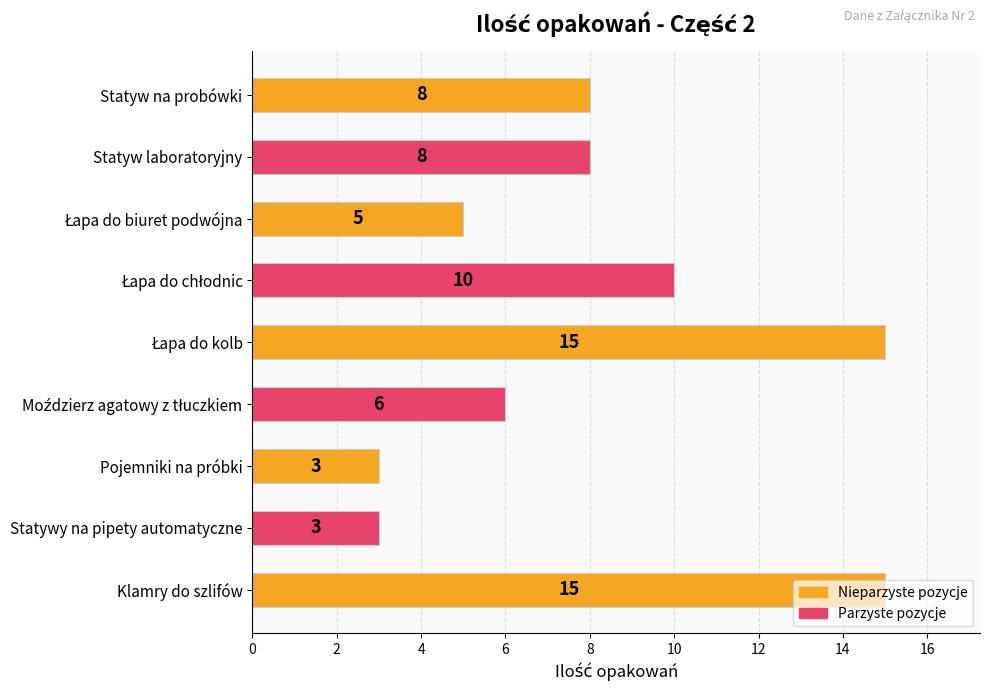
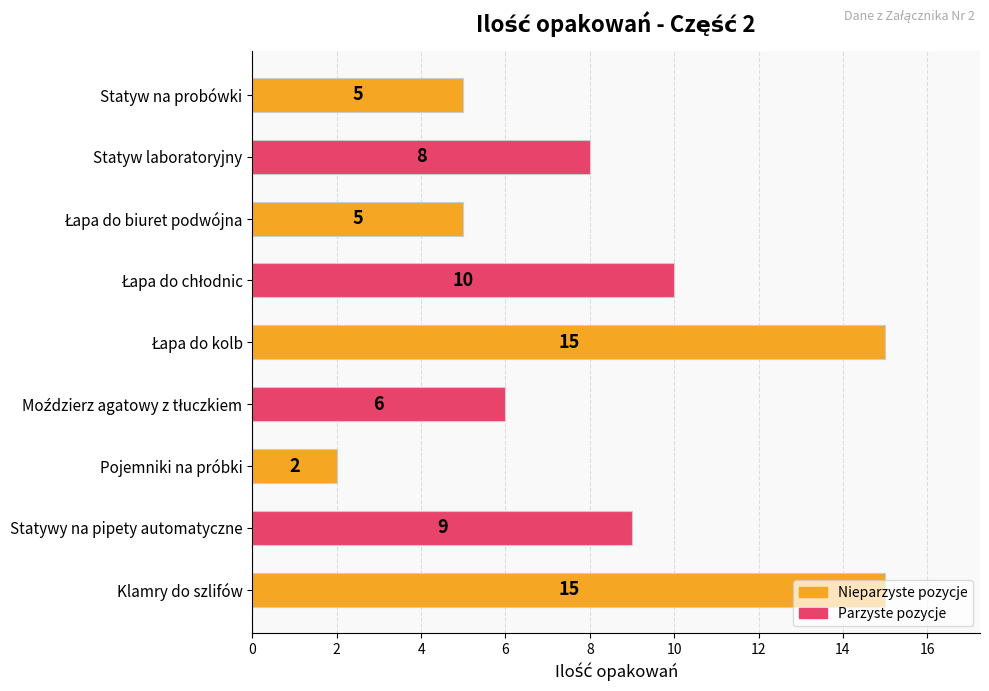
Statyw na probówki: 8 -> 5
Pojemniki na próbki: 3 -> 2
Statywy na pipety automatyczne: 3 -> 9
